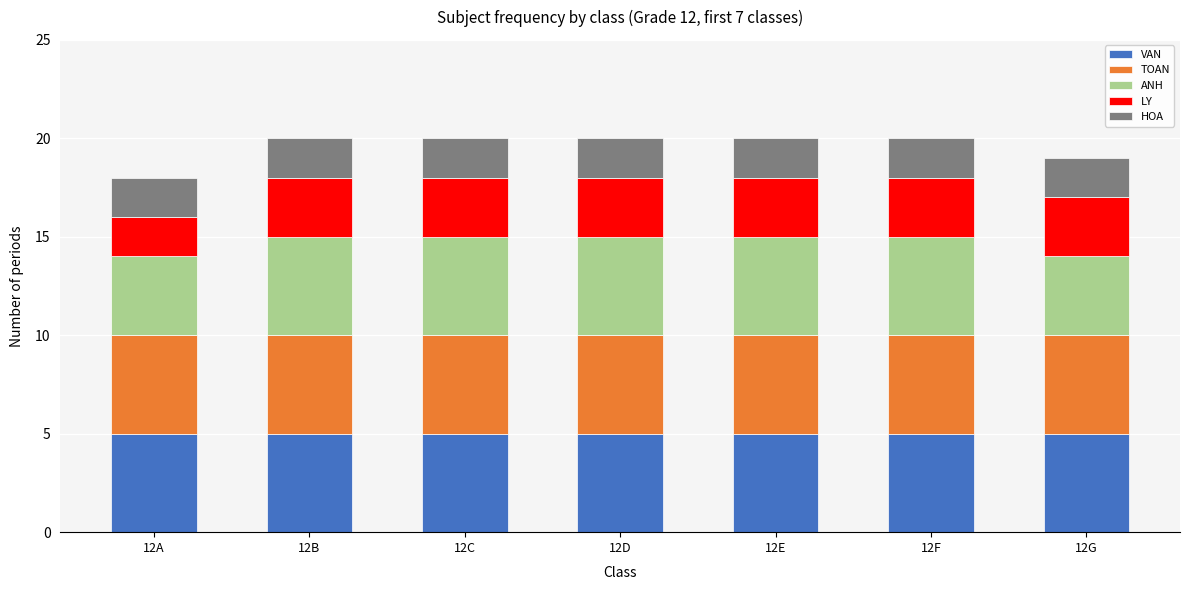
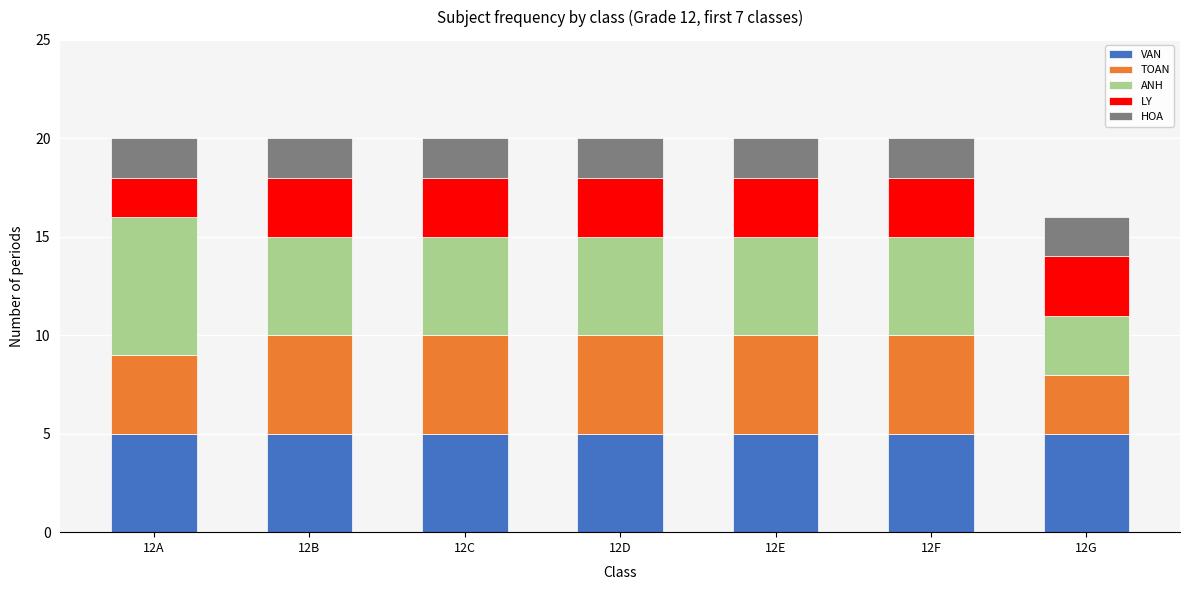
TOAN, 12A: 5 -> 4
ANH, 12A: 4 -> 7
TOAN, 12G: 5 -> 3
ANH, 12G: 4 -> 3
